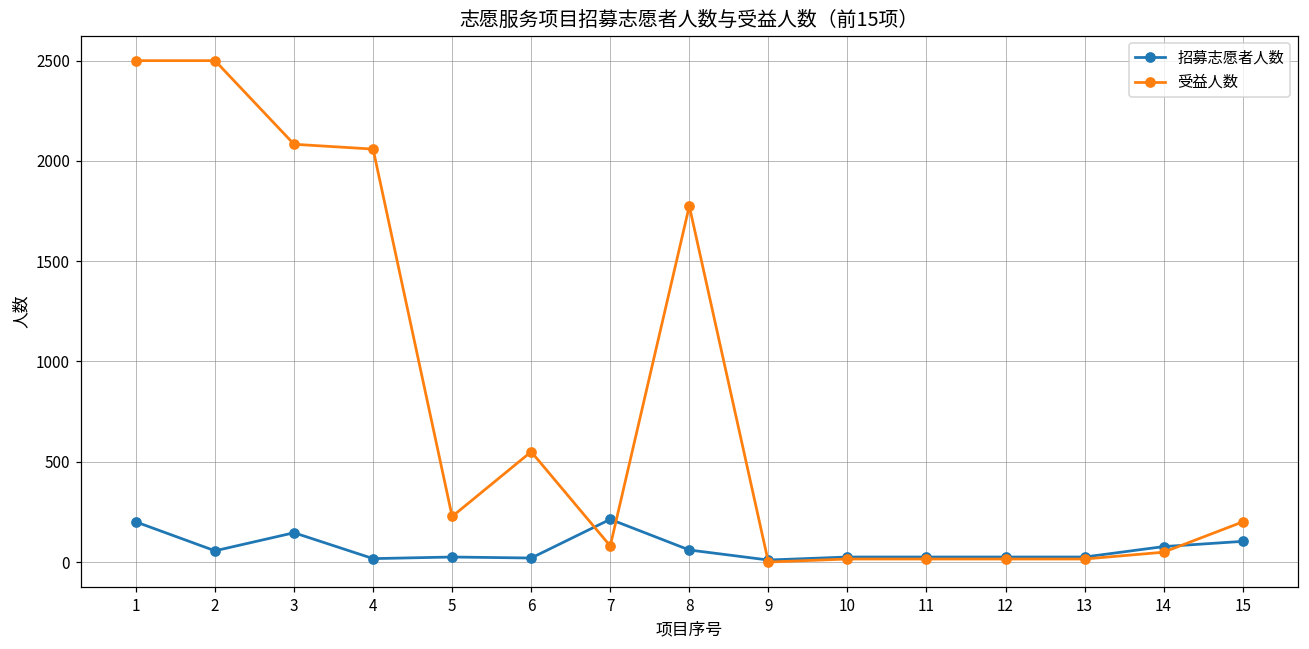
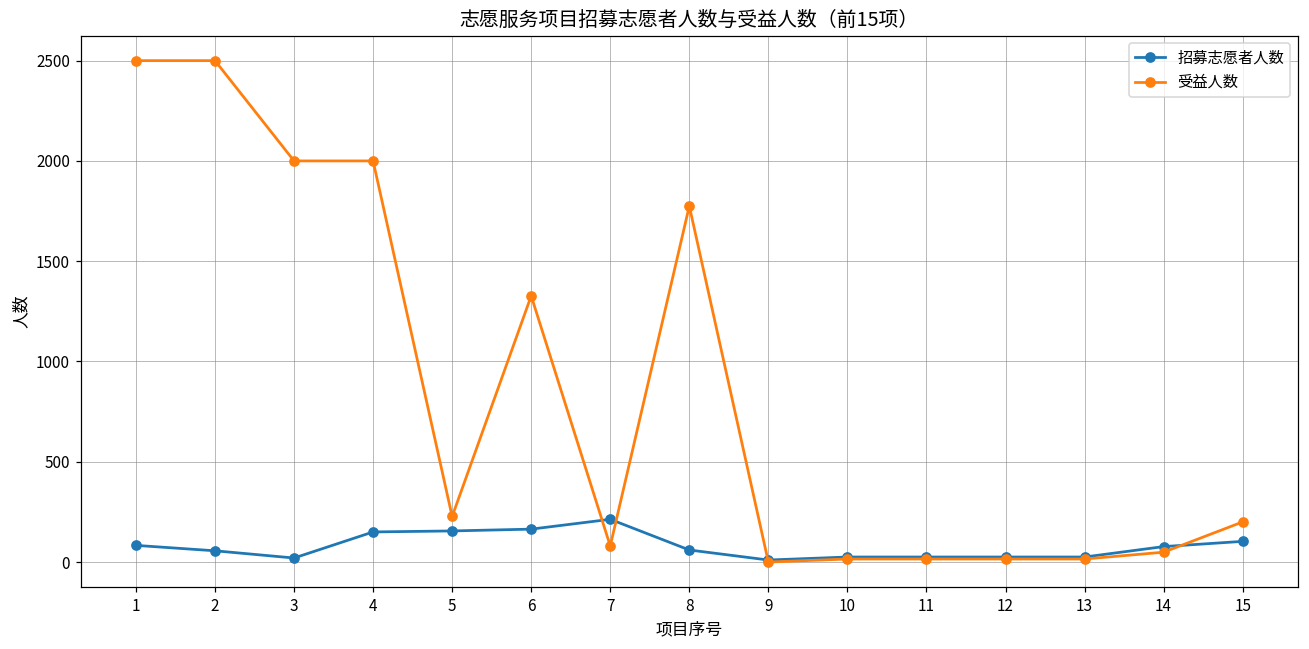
招募志愿者人数, 1: 200 -> 80
招募志愿者人数, 3: 150 -> 20
受益人数, 3: 2080 -> 2000
招募志愿者人数, 4: 20 -> 150
受益人数, 4: 2060 -> 2000
招募志愿者人数, 5: 30 -> 160
招募志愿者人数, 6: 20 -> 160
受益人数, 6: 550 -> 1330
